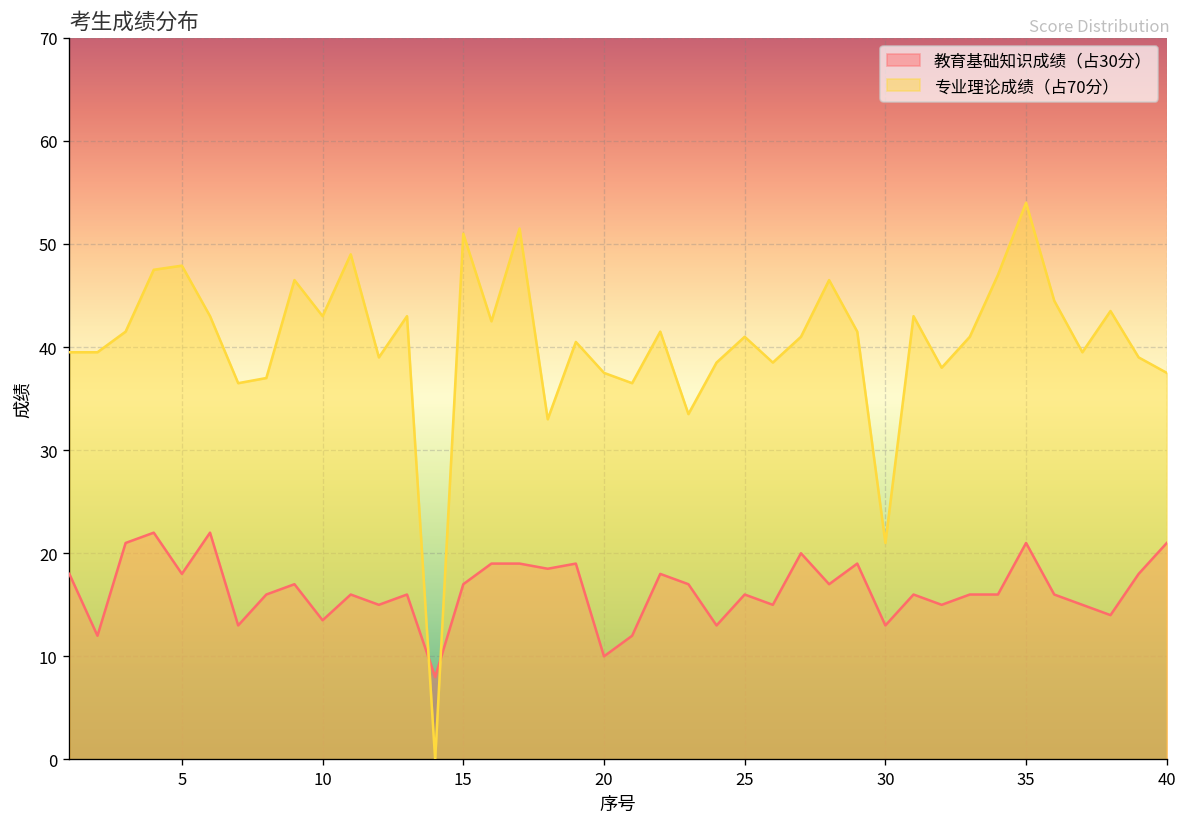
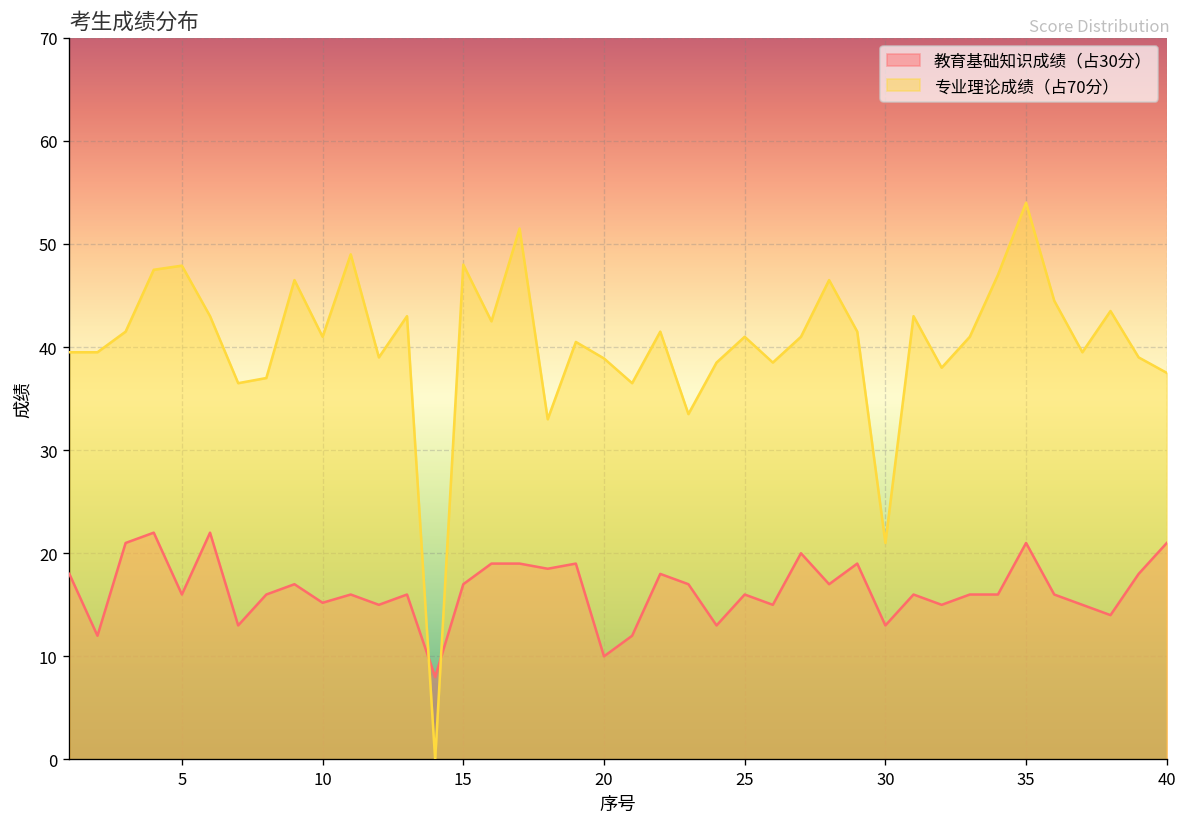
教育基础知识成绩（占30分）, 5: 18 -> 16
教育基础知识成绩（占30分）, 10: 14 -> 15
专业理论成绩（占70分）, 10: 43 -> 41
专业理论成绩（占70分）, 15: 51 -> 48
专业理论成绩（占70分）, 20: 38 -> 39
